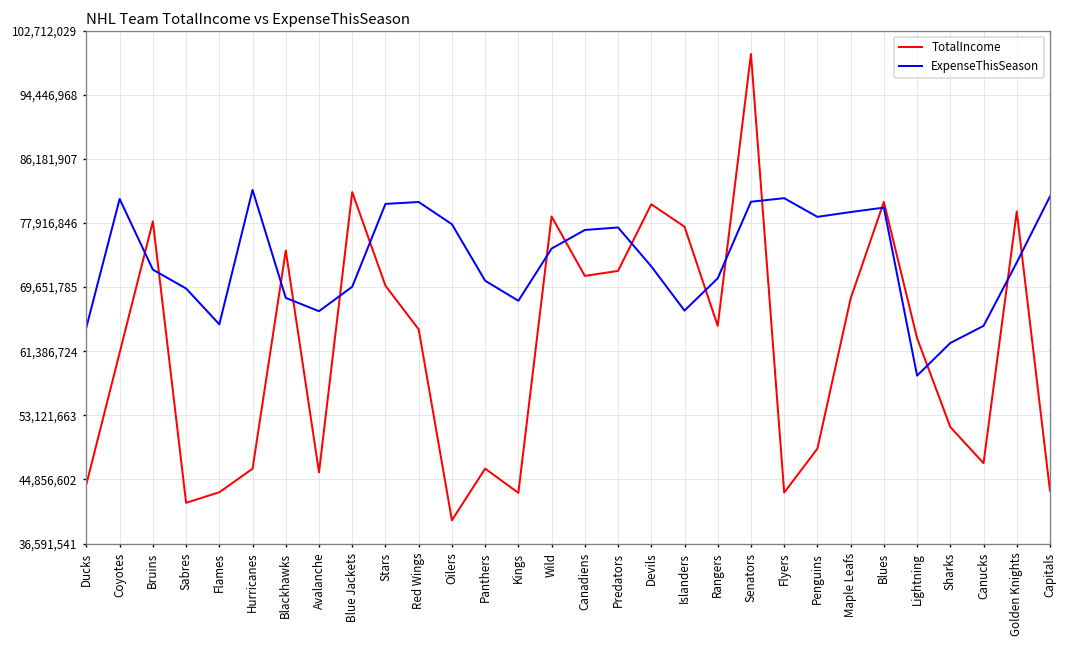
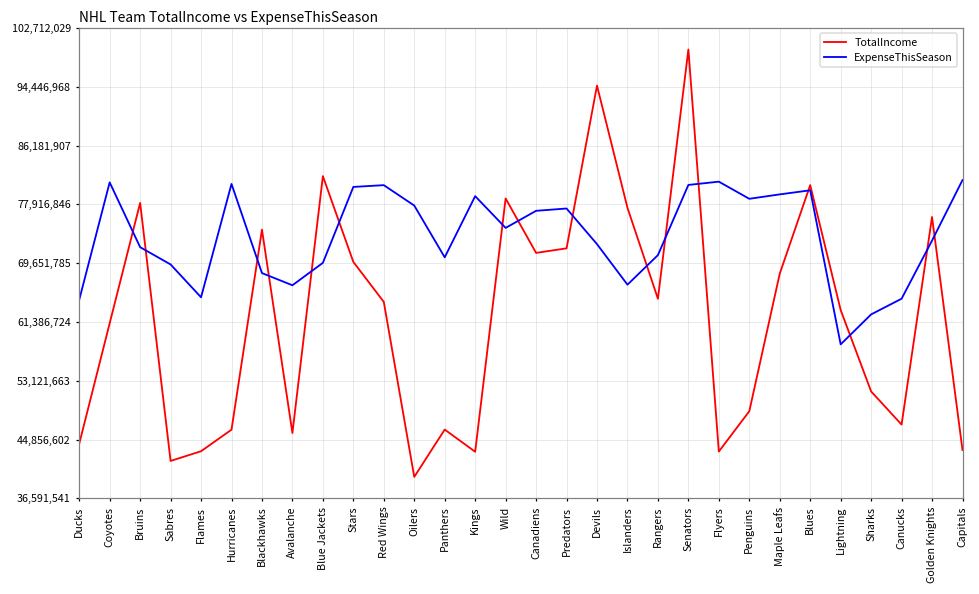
ExpenseThisSeason, Hurricanes: 82,000,000 -> 81,000,000
ExpenseThisSeason, Kings: 68,000,000 -> 79,000,000
TotalIncome, Devils: 80,000,000 -> 95,000,000
TotalIncome, Golden Knights: 79,000,000 -> 76,000,000
